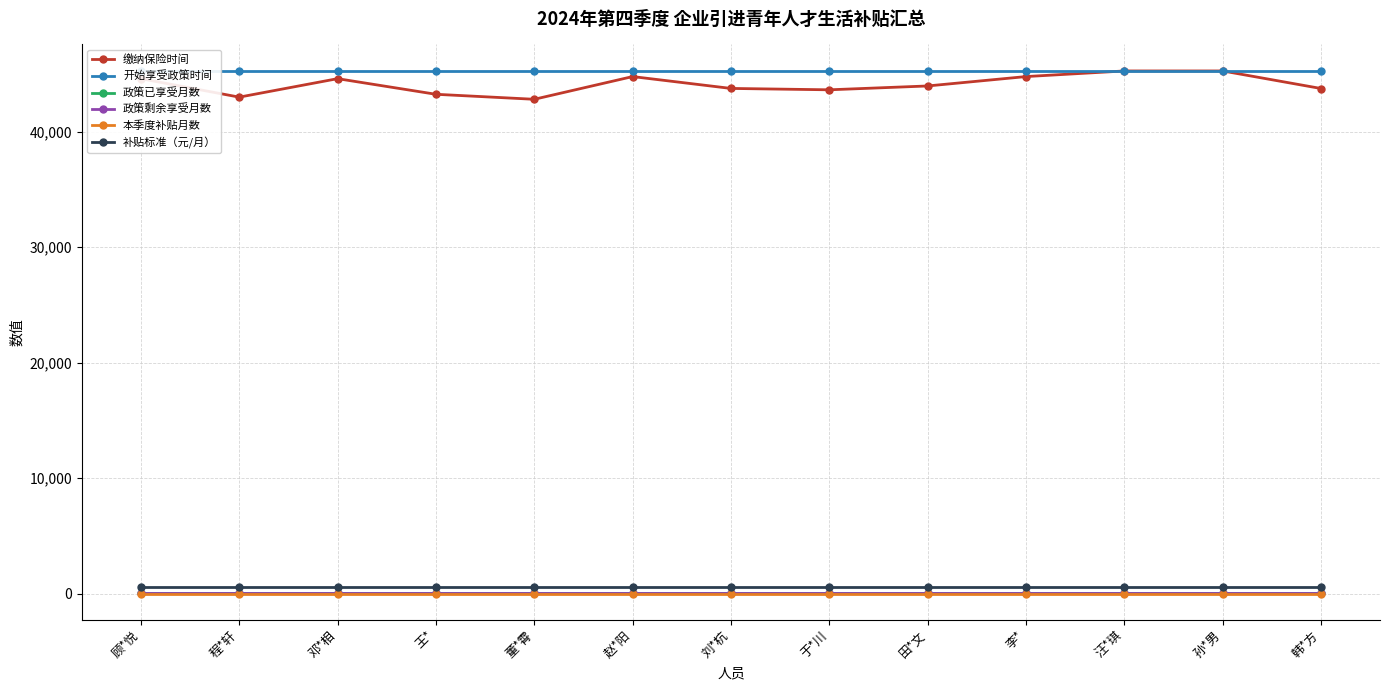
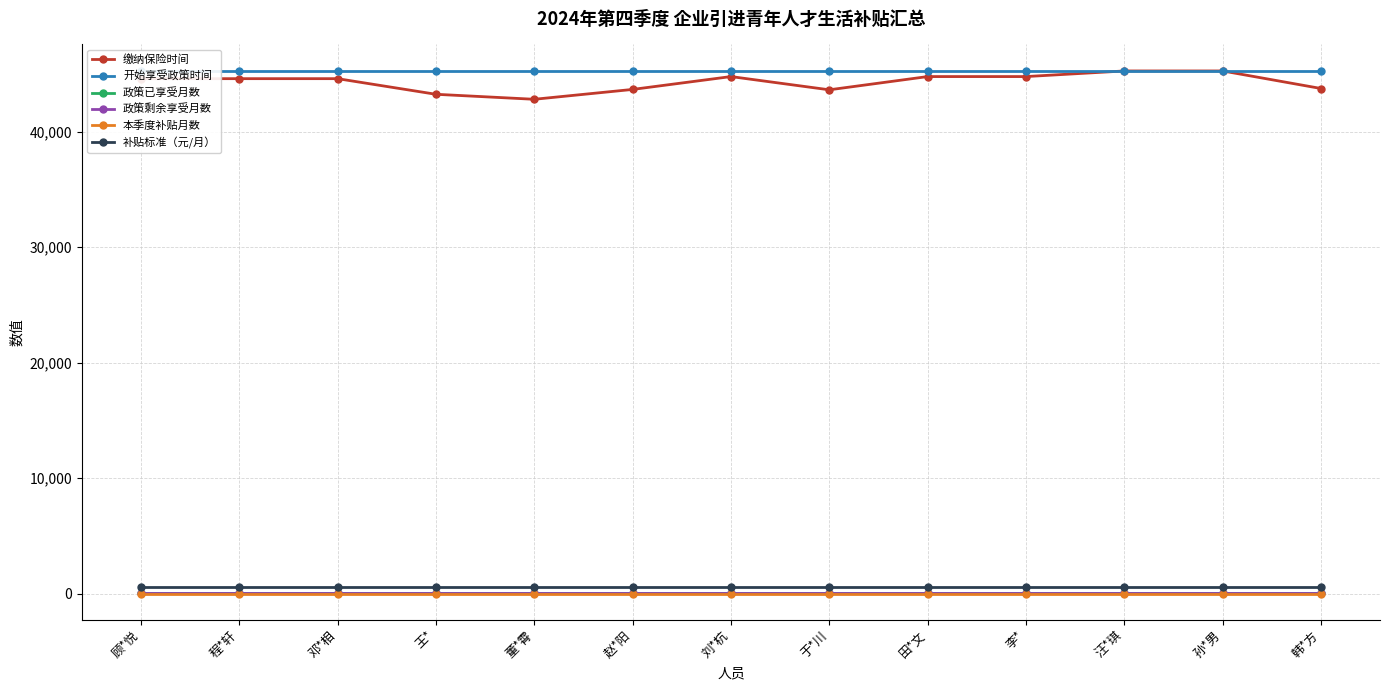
缴纳保险时间, 程*轩: 43,000 -> 44,600
缴纳保险时间, 赵*阳: 44,800 -> 43,700
缴纳保险时间, 刘*杭: 43,700 -> 44,800
缴纳保险时间, 田*文: 44,000 -> 44,800
